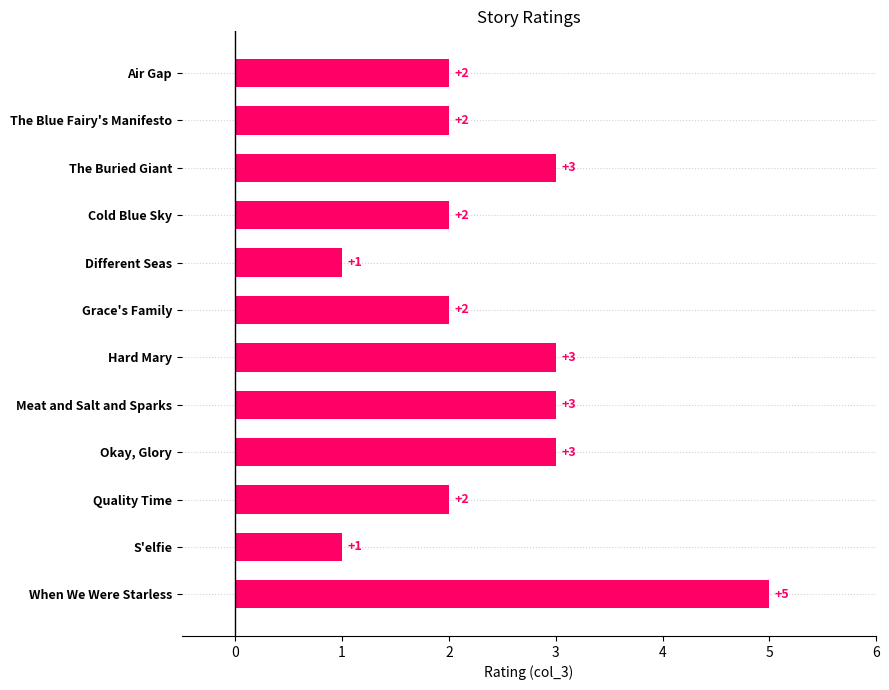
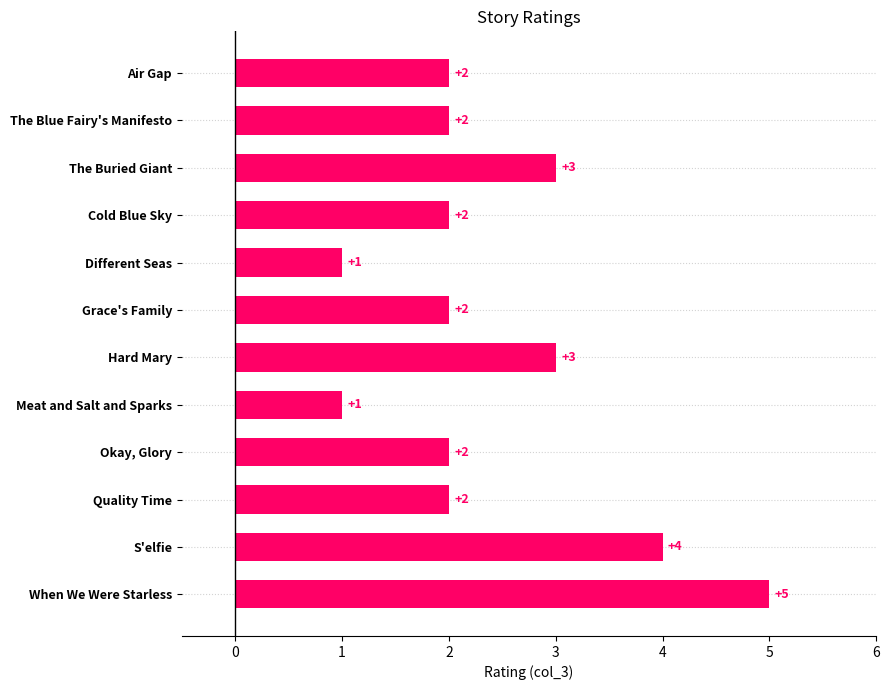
Meat and Salt and Sparks: +3 -> +1
Okay, Glory: +3 -> +2
S'elfie: +1 -> +4
